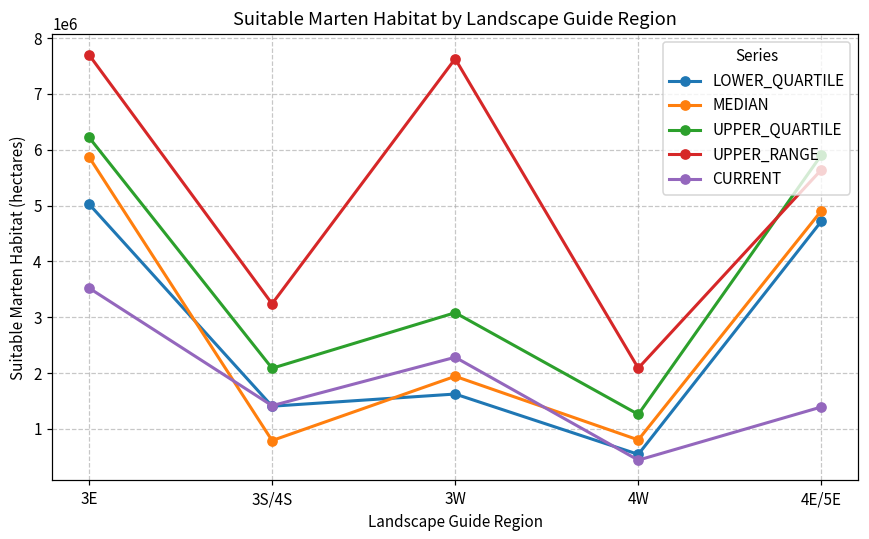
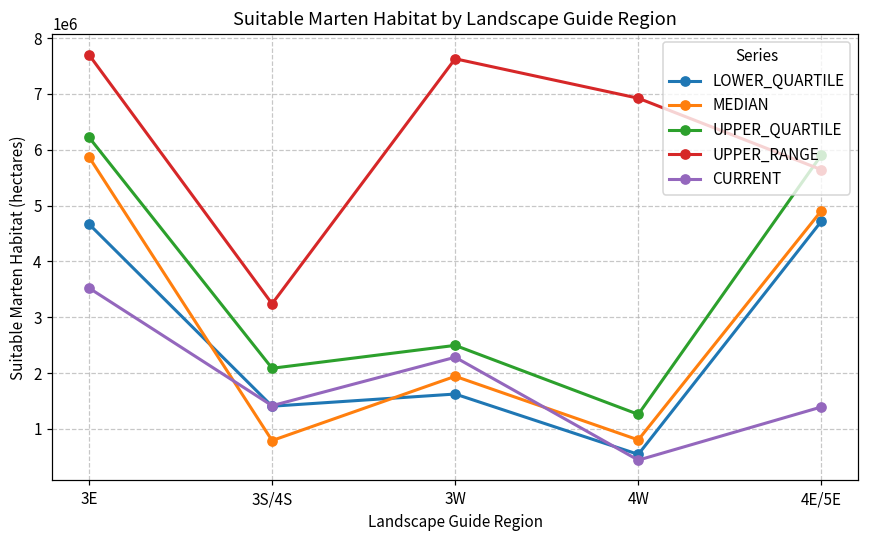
LOWER_QUARTILE, 3E: 5000000 -> 4700000
UPPER_QUARTILE, 3W: 3100000 -> 2500000
UPPER_RANGE, 4W: 2100000 -> 6900000
